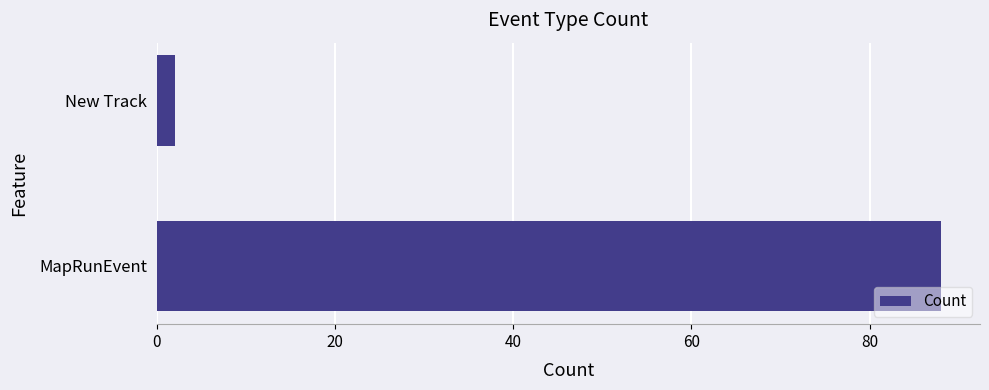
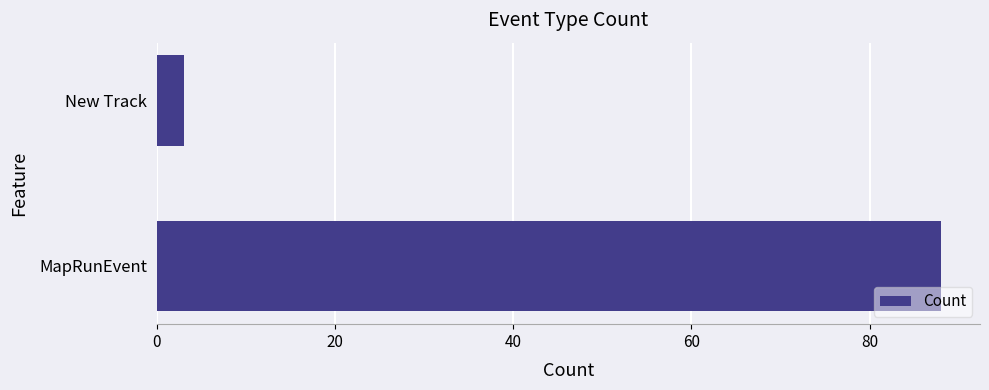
New Track: 2 -> 3
